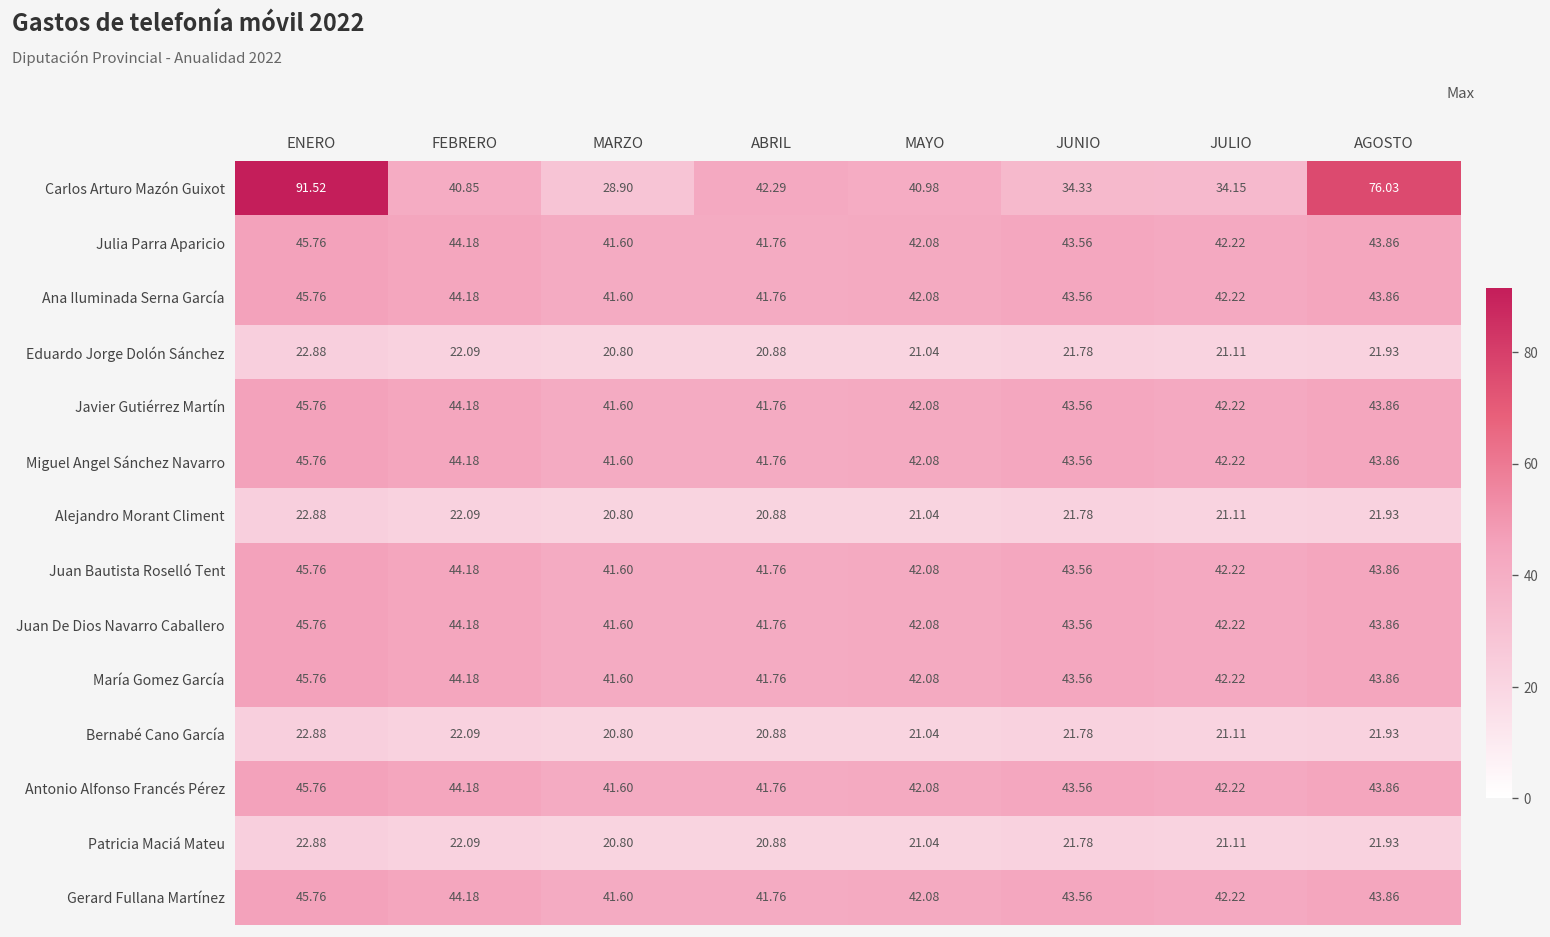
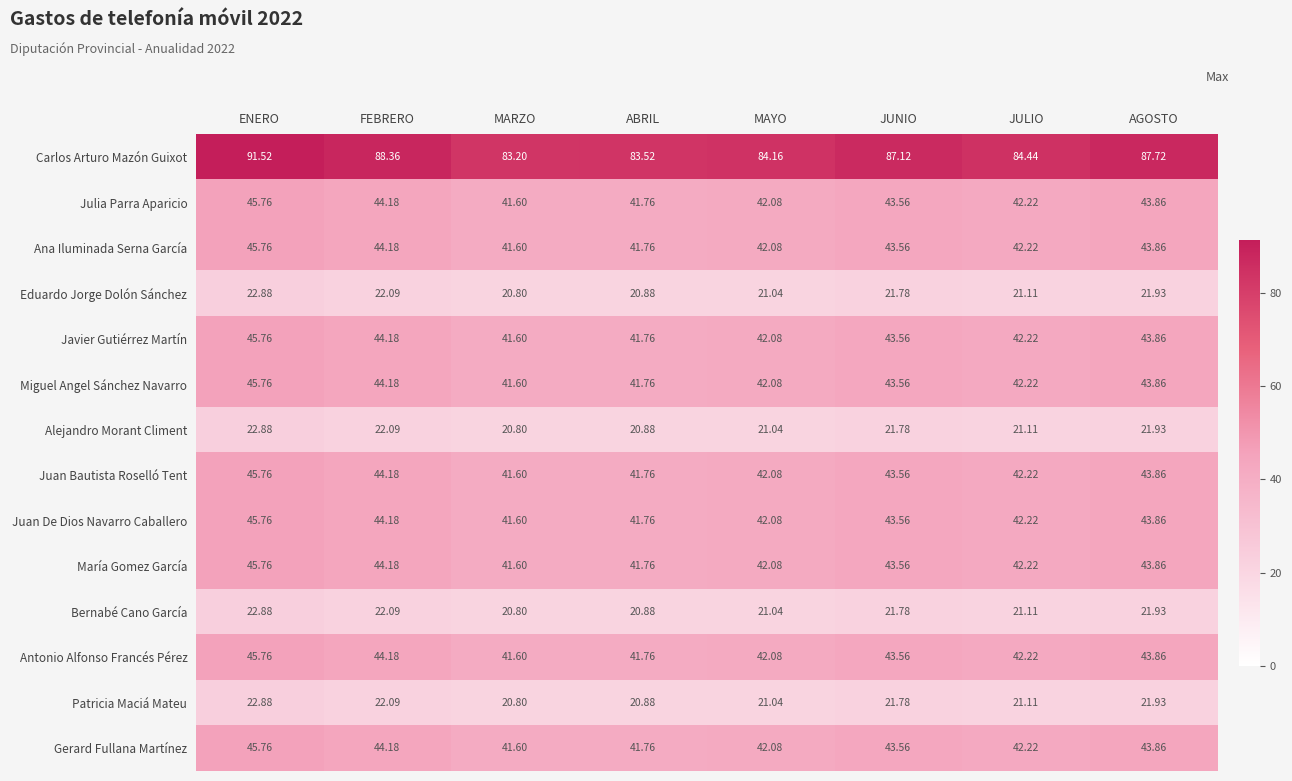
Carlos Arturo Mazón Guixot, FEBRERO: 40.85 -> 88.36
Carlos Arturo Mazón Guixot, MARZO: 28.90 -> 83.20
Carlos Arturo Mazón Guixot, ABRIL: 42.29 -> 83.52
Carlos Arturo Mazón Guixot, MAYO: 40.98 -> 84.16
Carlos Arturo Mazón Guixot, JUNIO: 34.33 -> 87.12
Carlos Arturo Mazón Guixot, JULIO: 34.15 -> 84.44
Carlos Arturo Mazón Guixot, AGOSTO: 76.03 -> 87.72
